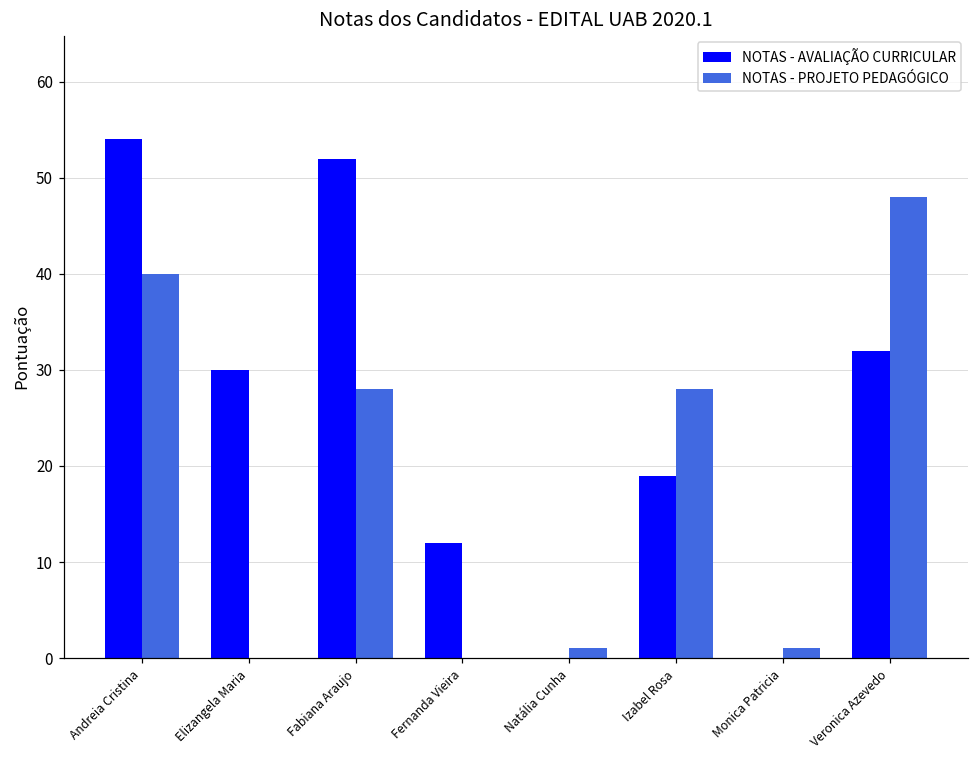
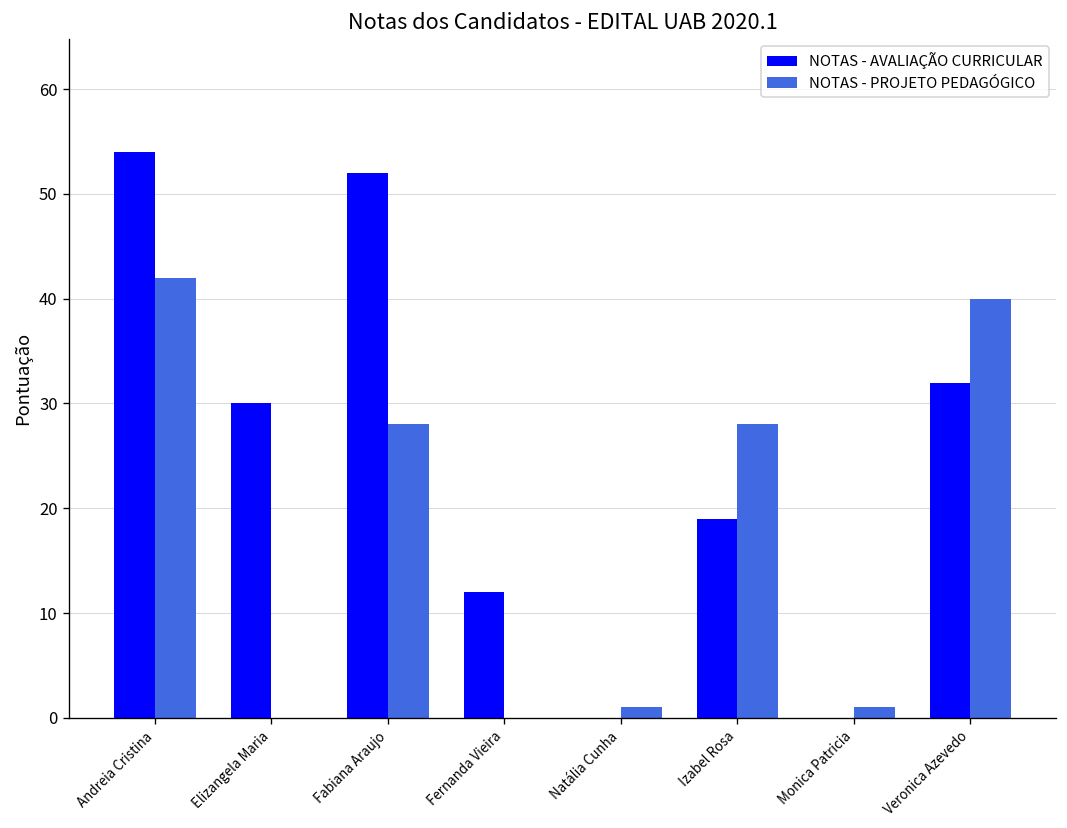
NOTAS - PROJETO PEDAGÓGICO, Andreia Cristina: 40 -> 42
NOTAS - PROJETO PEDAGÓGICO, Veronica Azevedo: 48 -> 40
